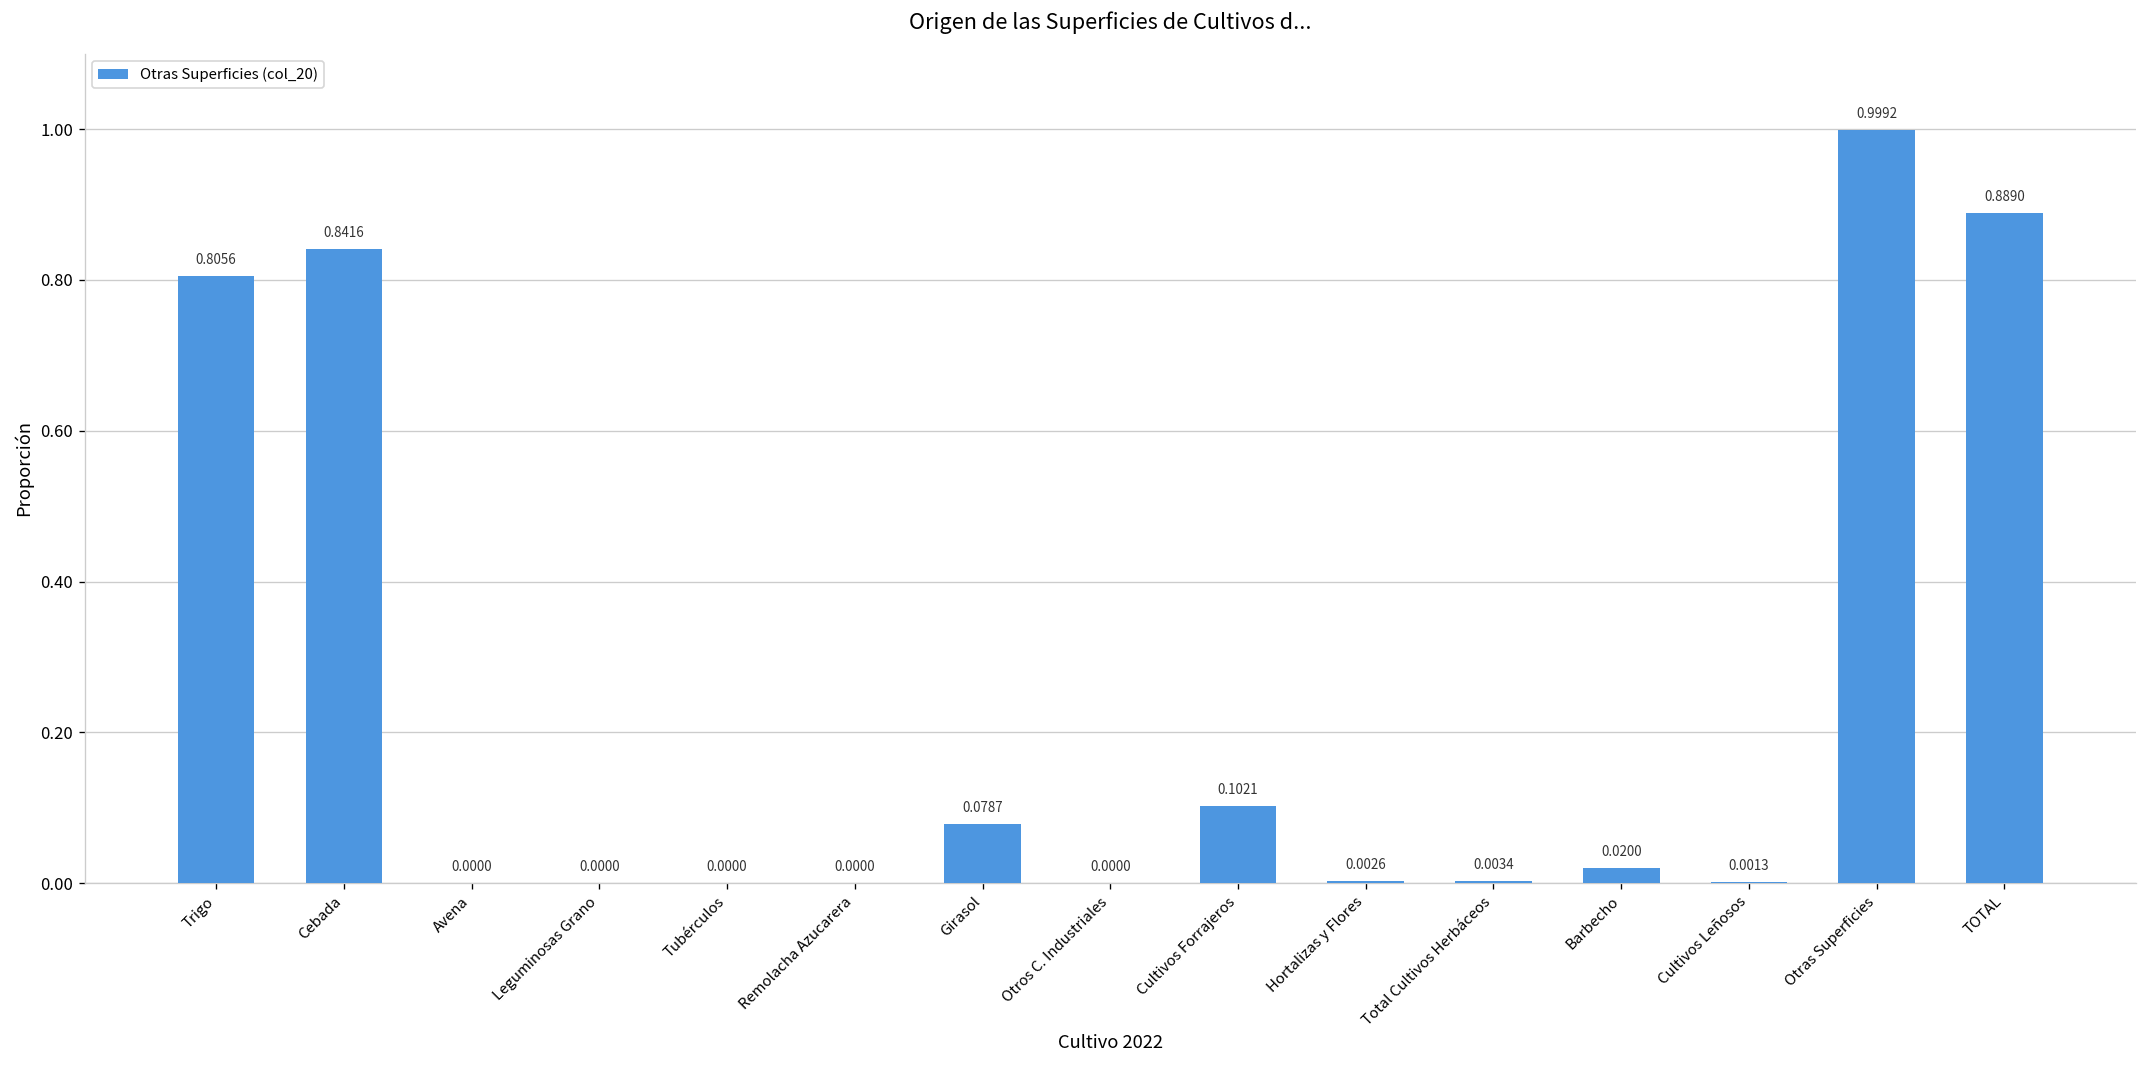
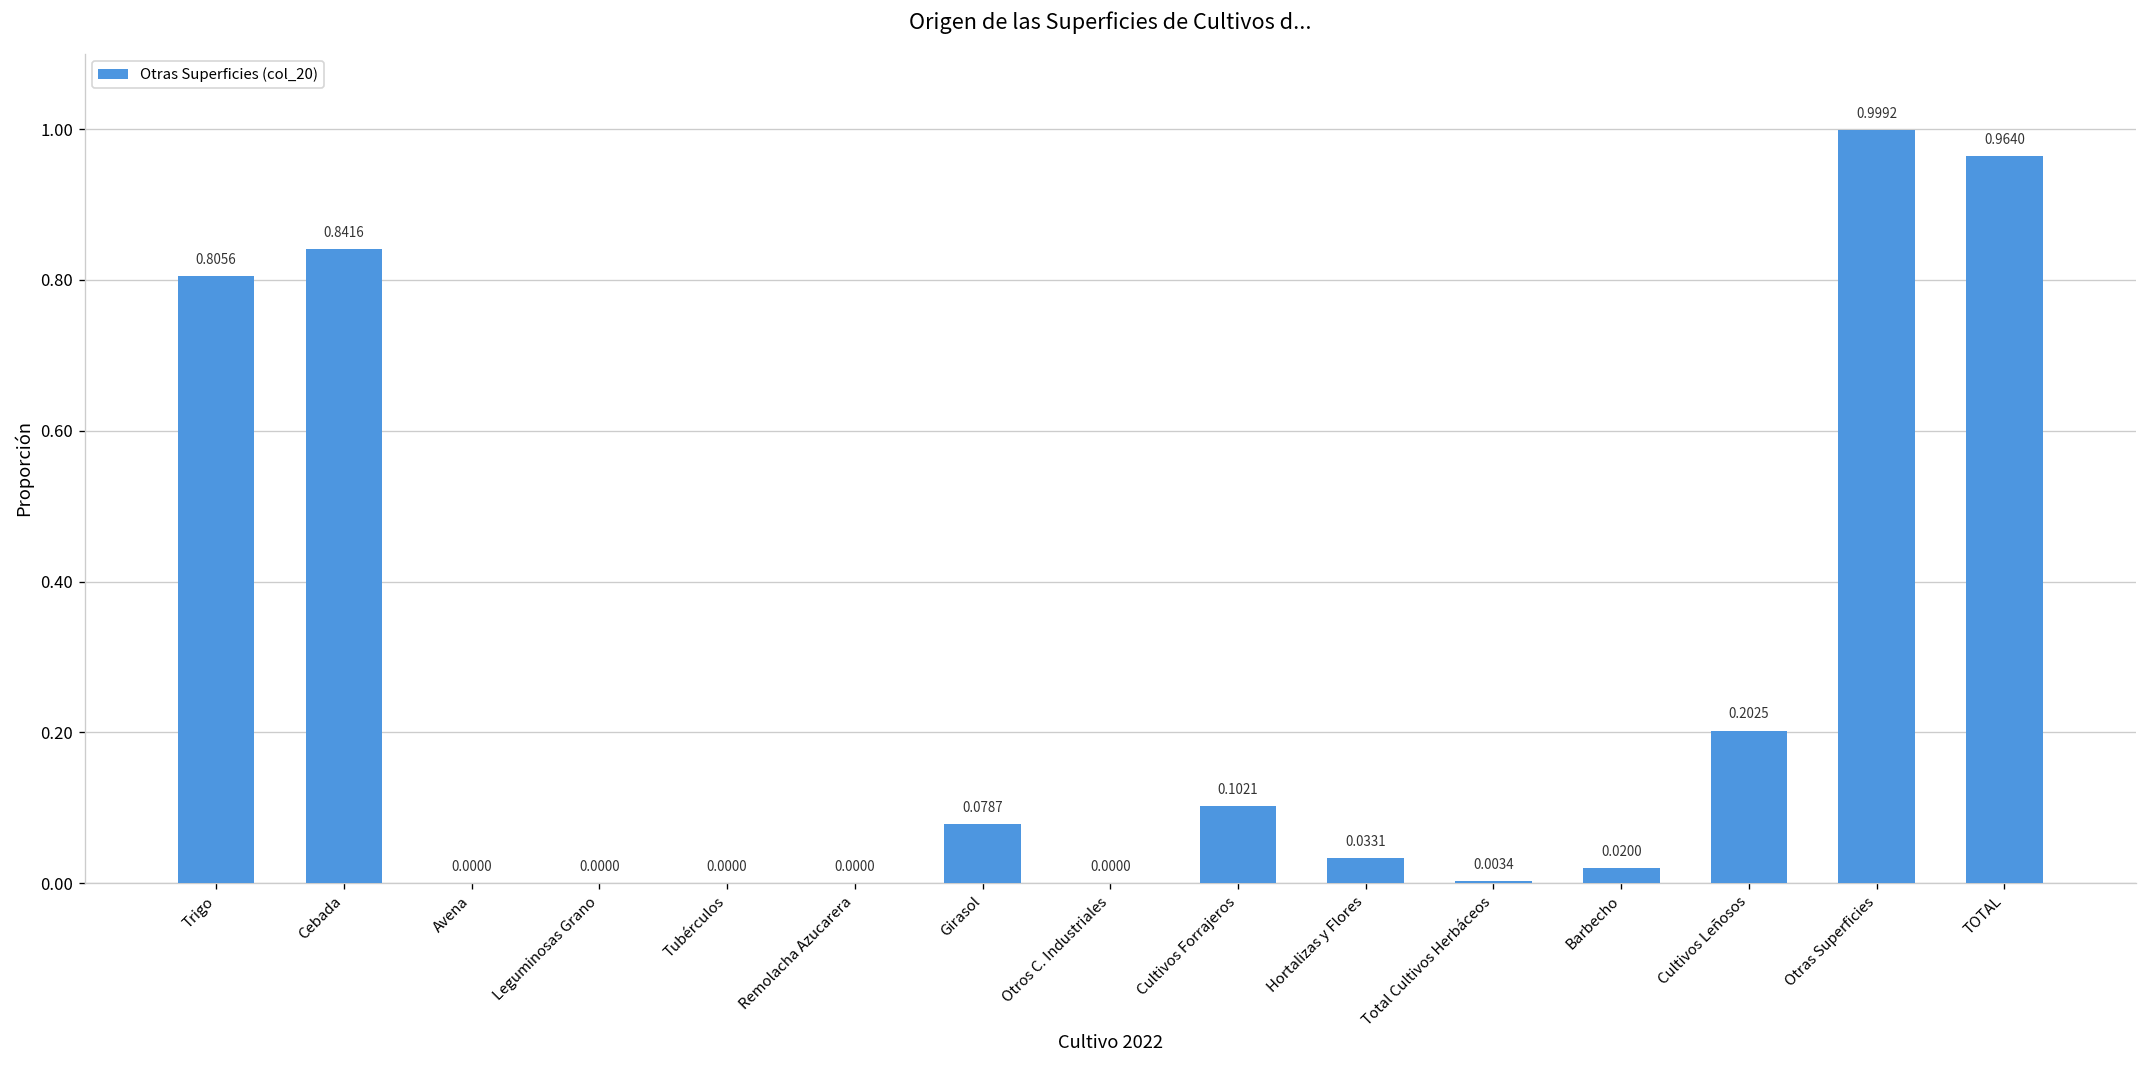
Hortalizas y Flores: 0.0026 -> 0.0331
Cultivos Leñosos: 0.0013 -> 0.2025
TOTAL: 0.8890 -> 0.9640
